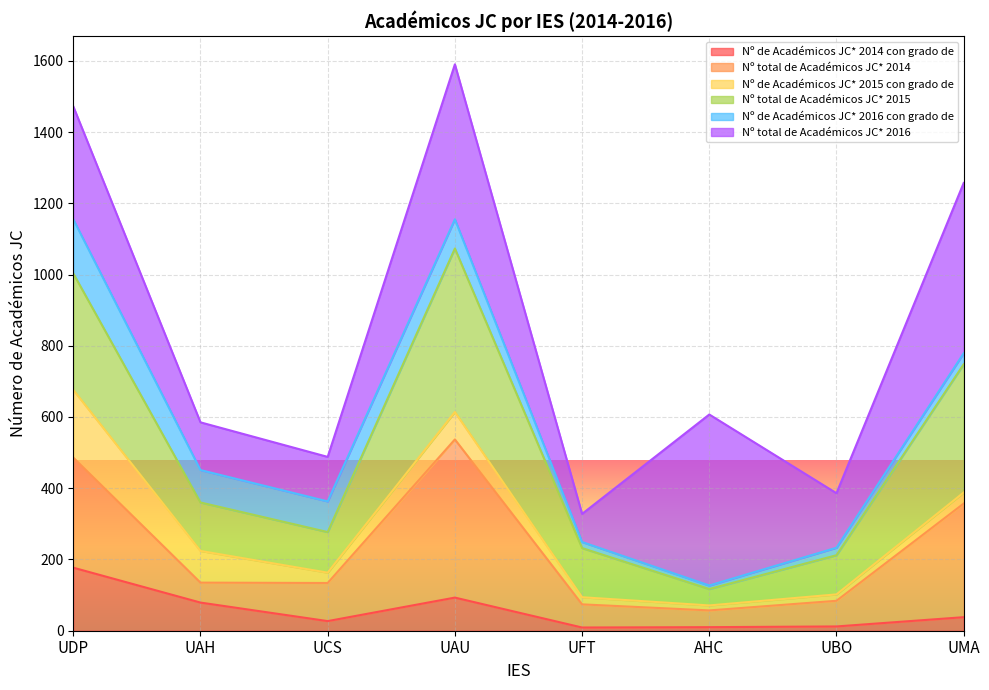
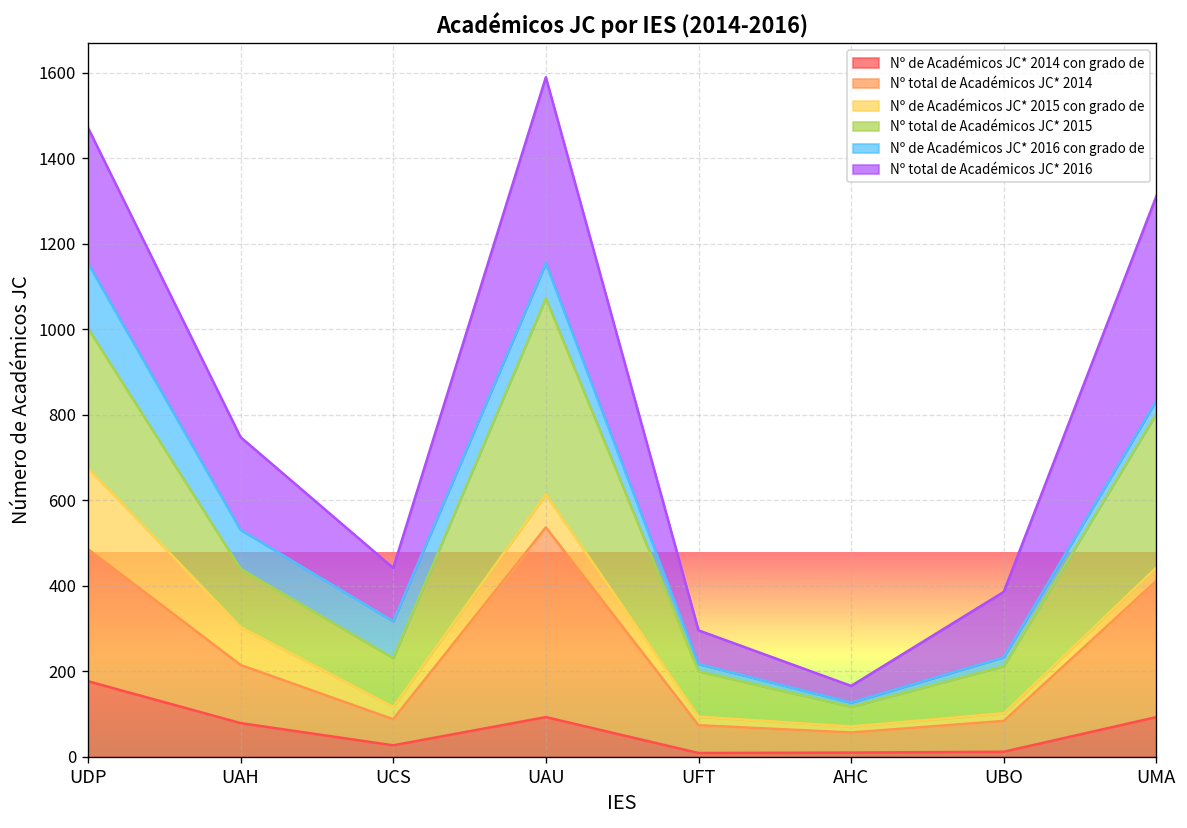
Nº total de Académicos JC* 2014, UAH: 60 -> 140
Nº total de Académicos JC* 2016, UAH: 130 -> 220
Nº total de Académicos JC* 2014, UCS: 110 -> 60
Nº total de Académicos JC* 2015, UFT: 140 -> 110
Nº total de Académicos JC* 2016, AHC: 480 -> 40
Nº de Académicos JC* 2014 con grado de, UMA: 40 -> 90
